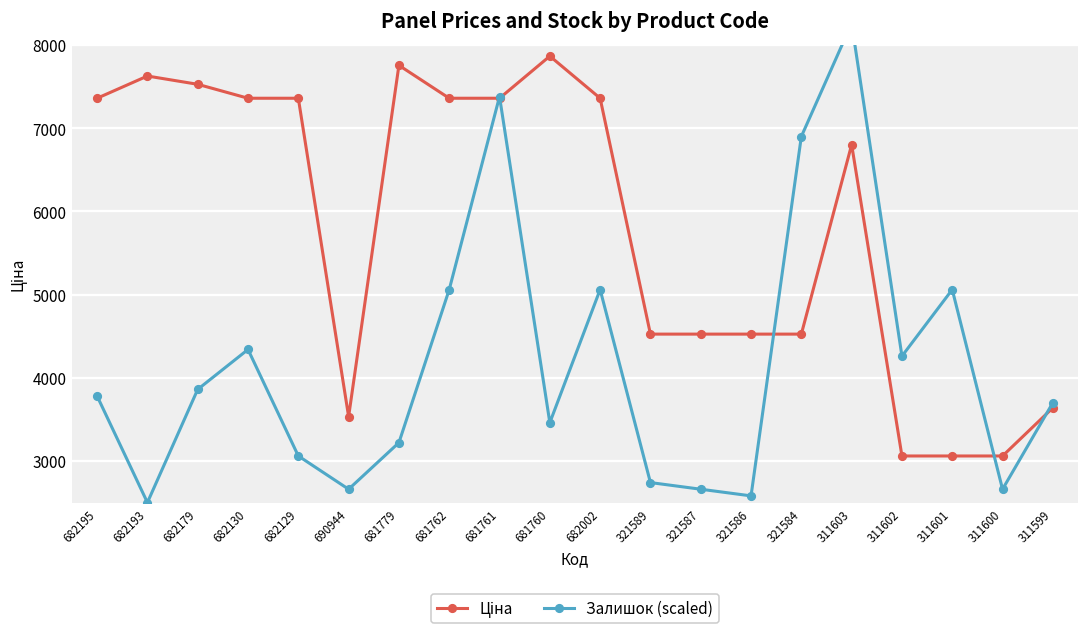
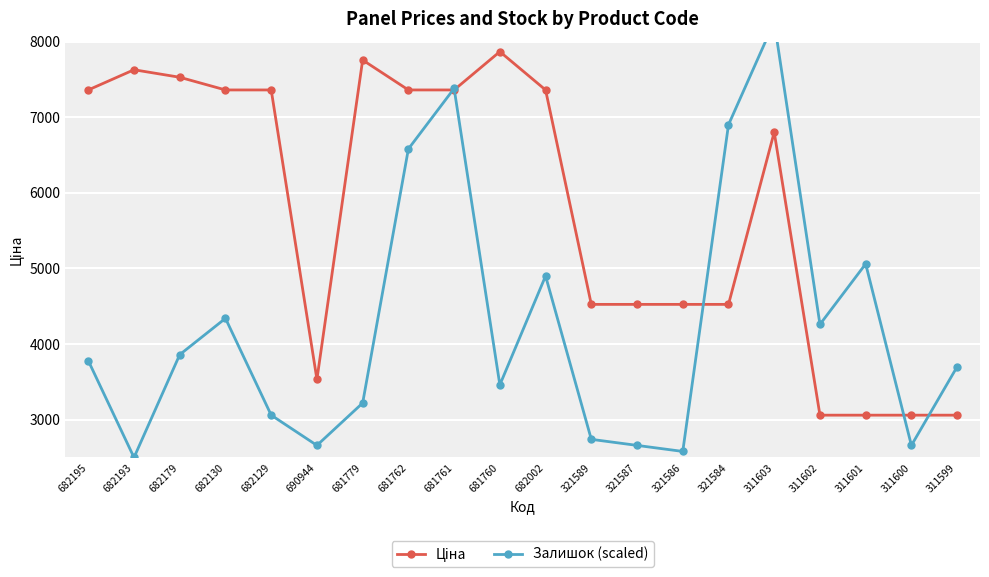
Залишок (scaled), 681762: 5100 -> 6600
Залишок (scaled), 682002: 5100 -> 4900
Ціна, 311599: 3600 -> 3100
